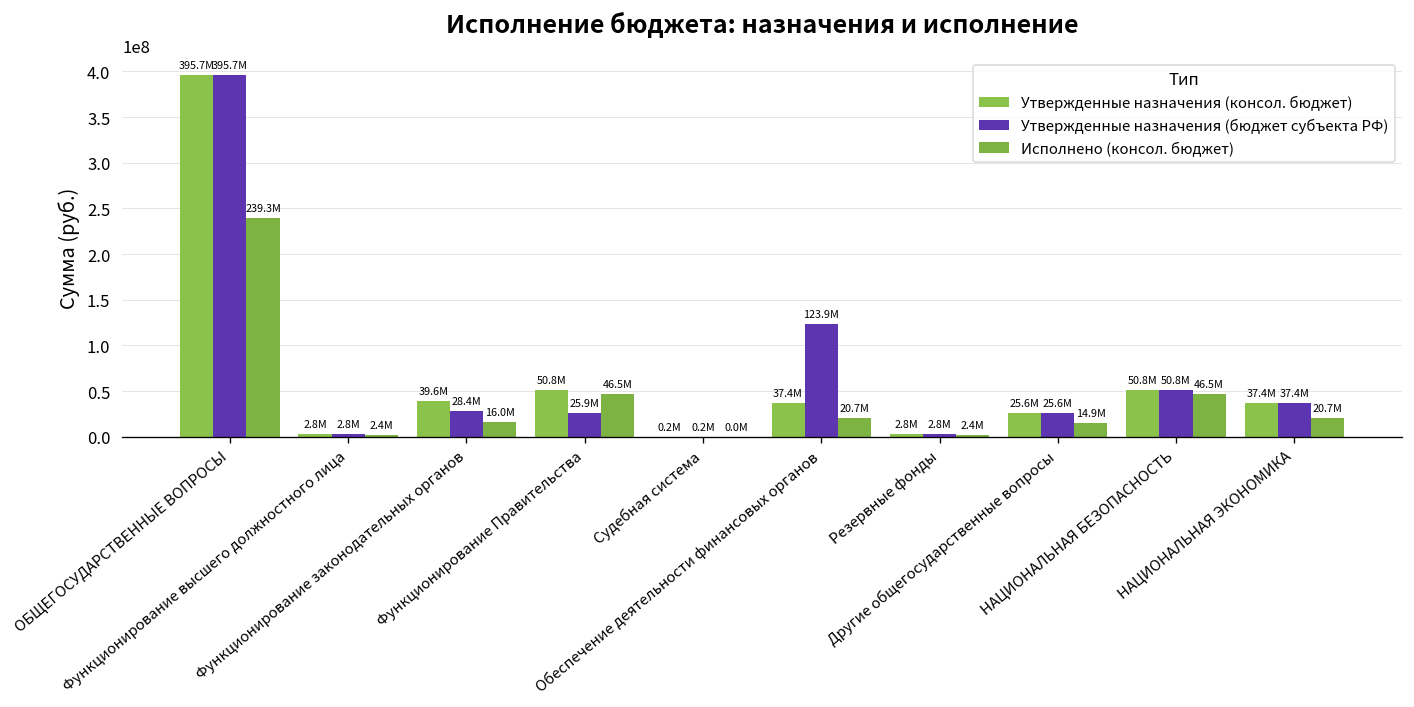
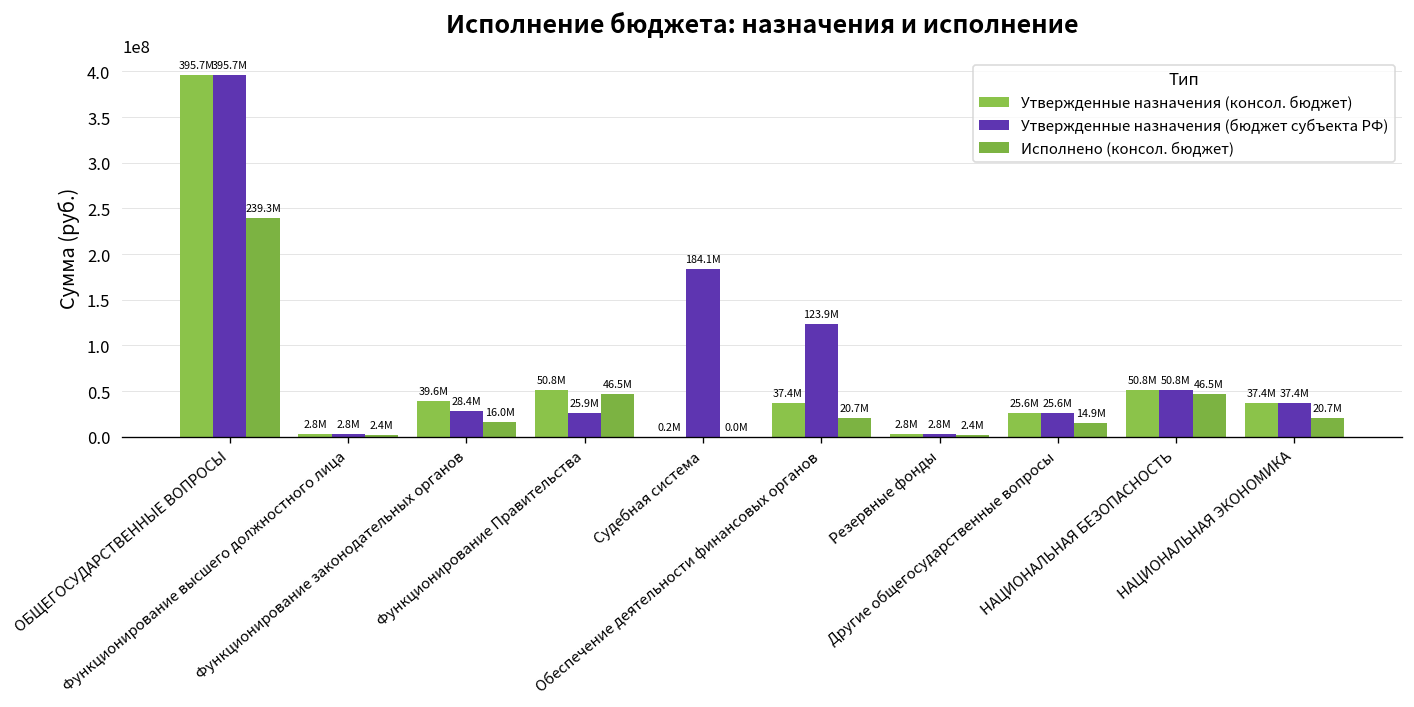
Утвержденные назначения (бюджет субъекта РФ), Судебная система: 0.2M -> 184.1M
